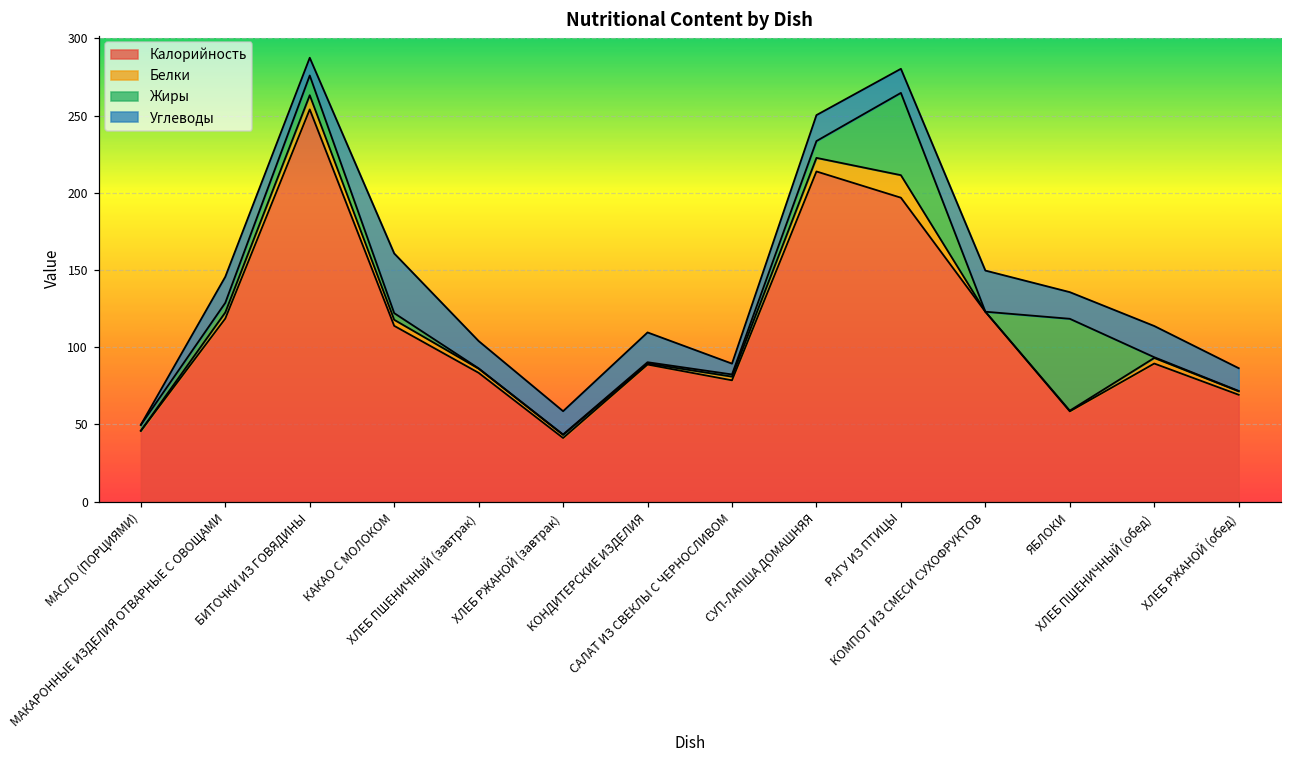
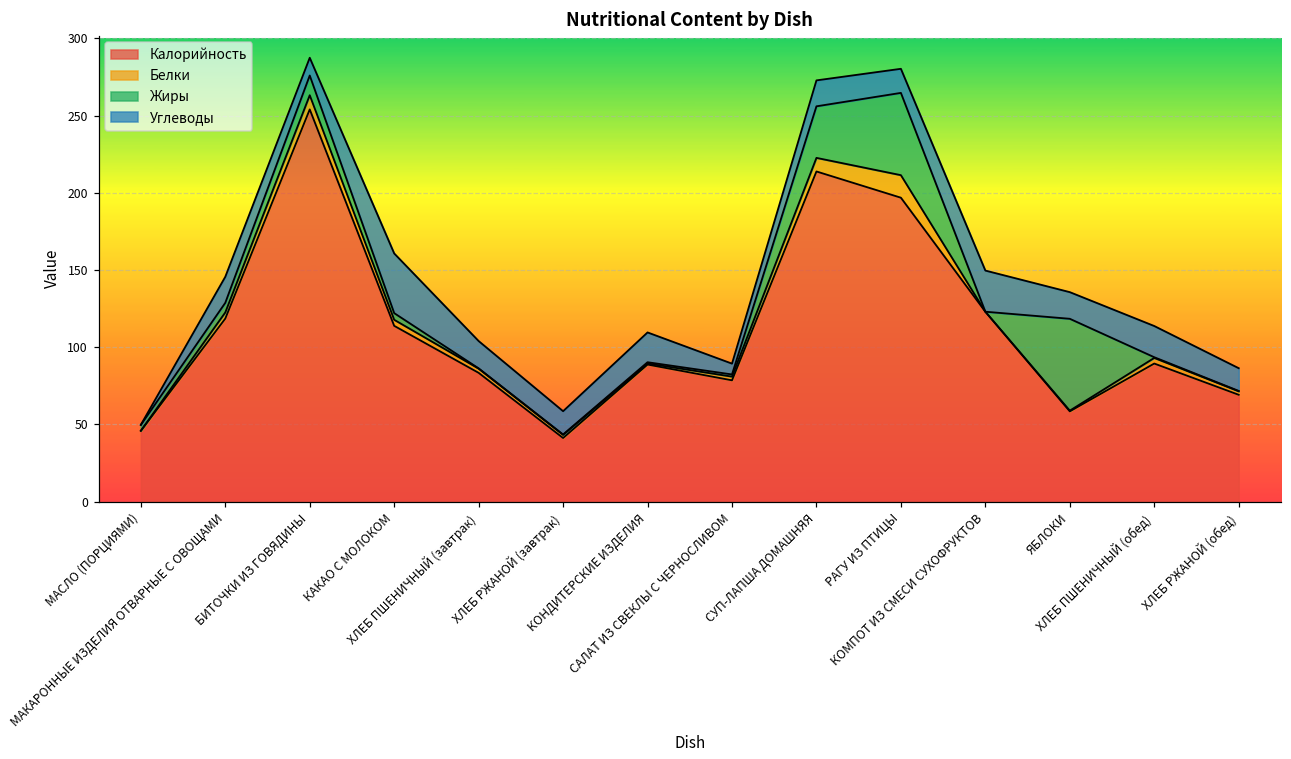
Жиры, СУП-ЛАПША ДОМАШНЯЯ: 11 -> 33
